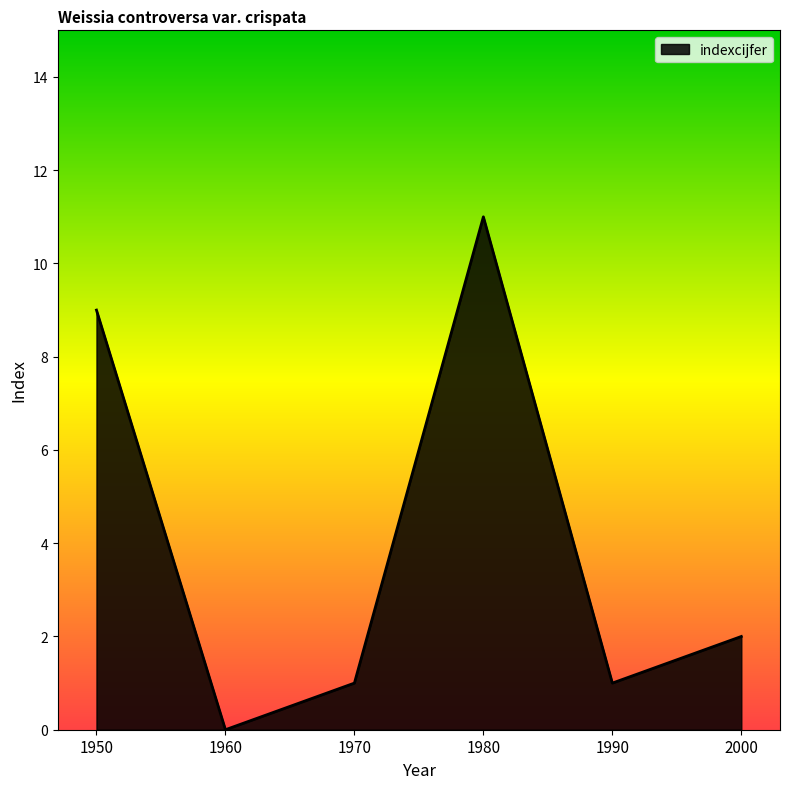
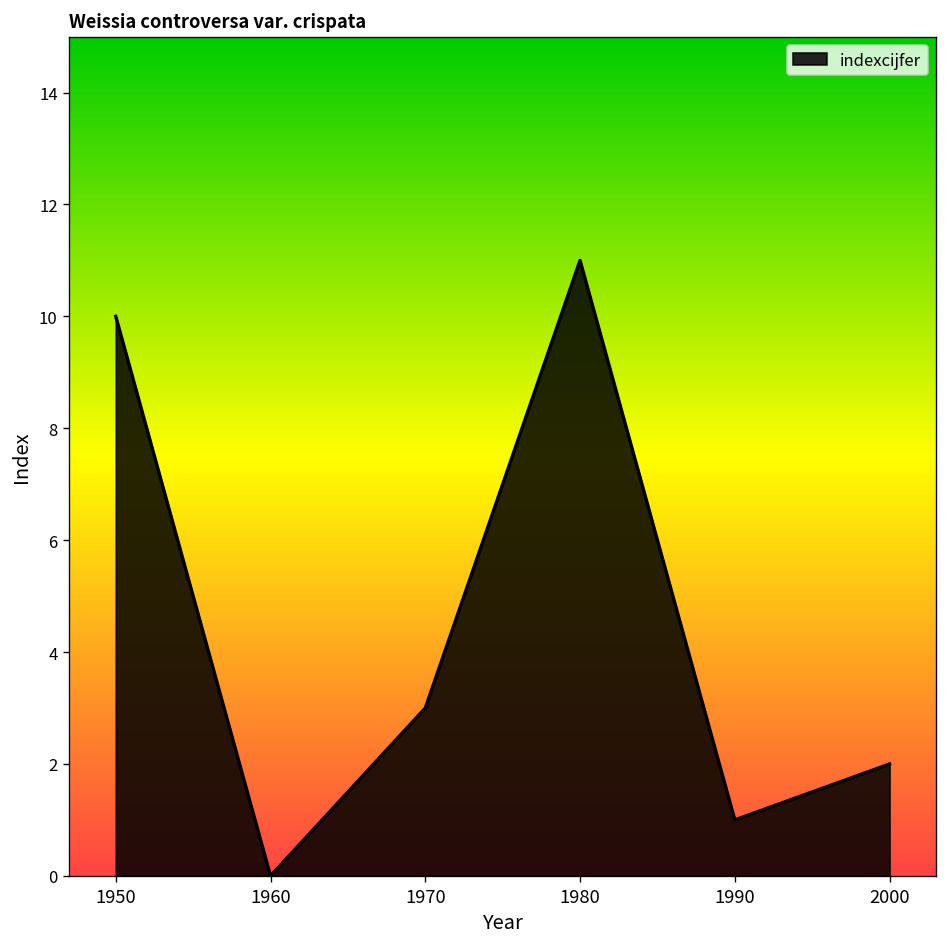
1950: 9 -> 10
1970: 1 -> 3
